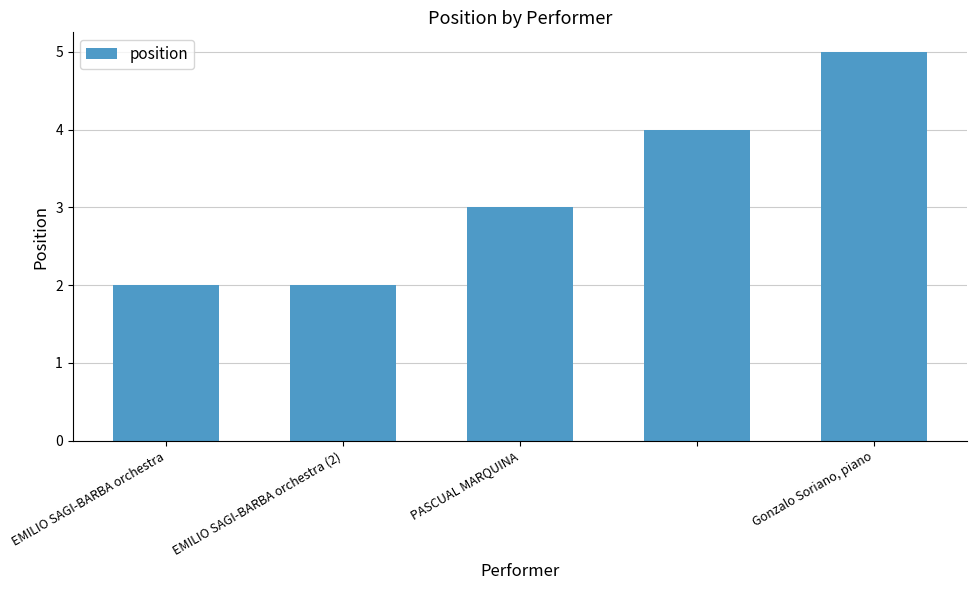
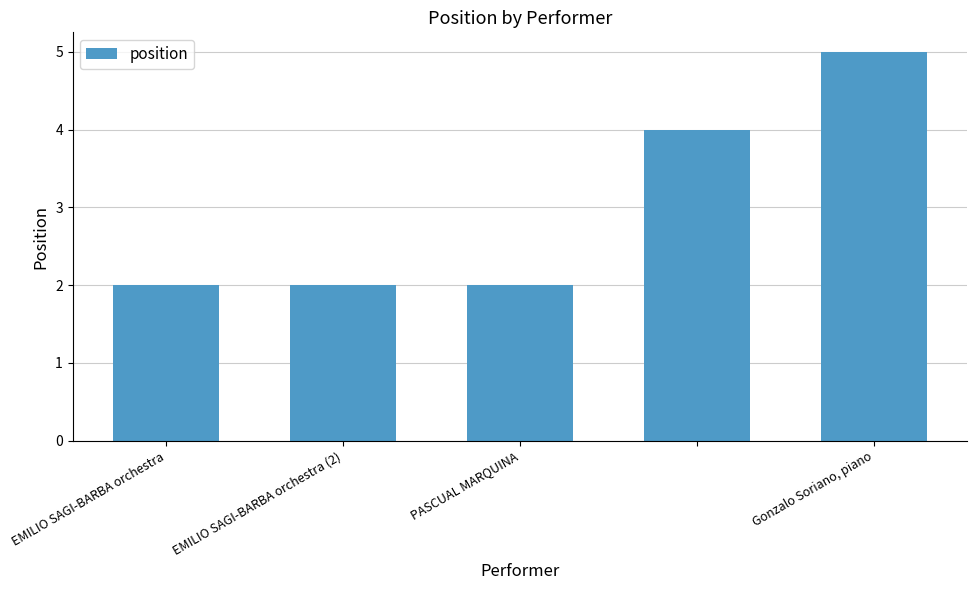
PASCUAL MARQUINA: 3 -> 2
